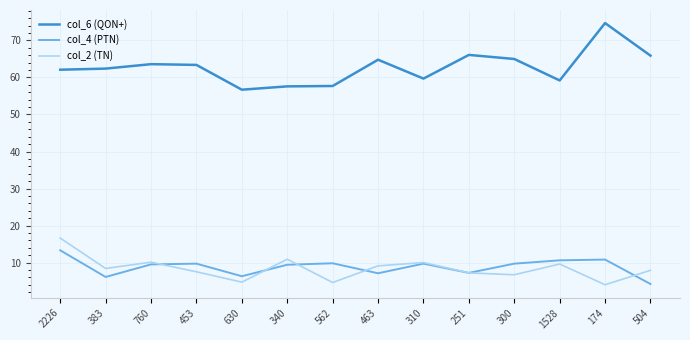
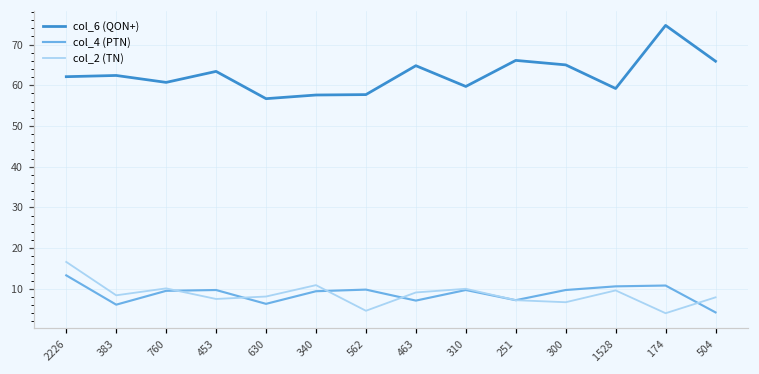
col_6 (QON+), 760: 64 -> 61
col_2 (TN), 630: 5 -> 8
